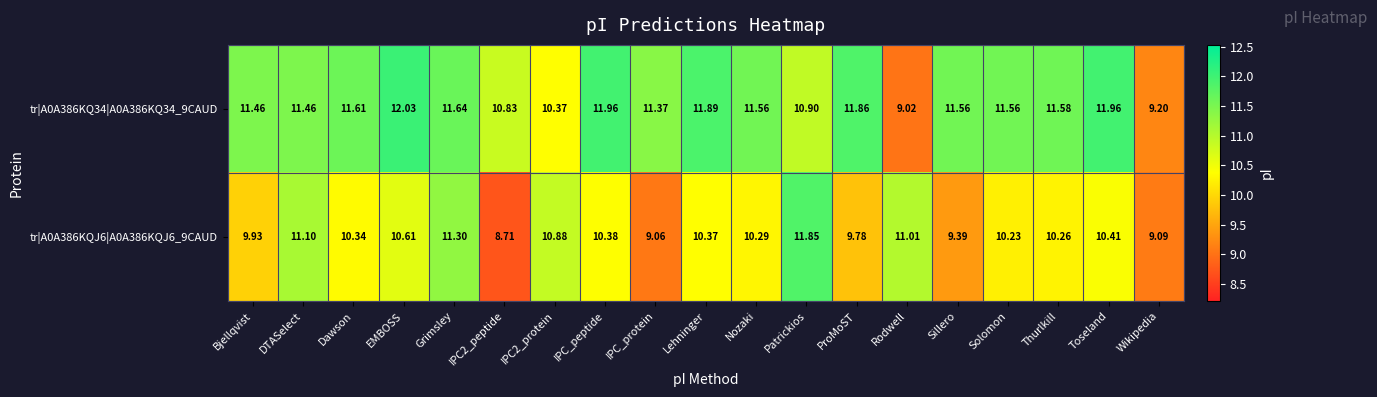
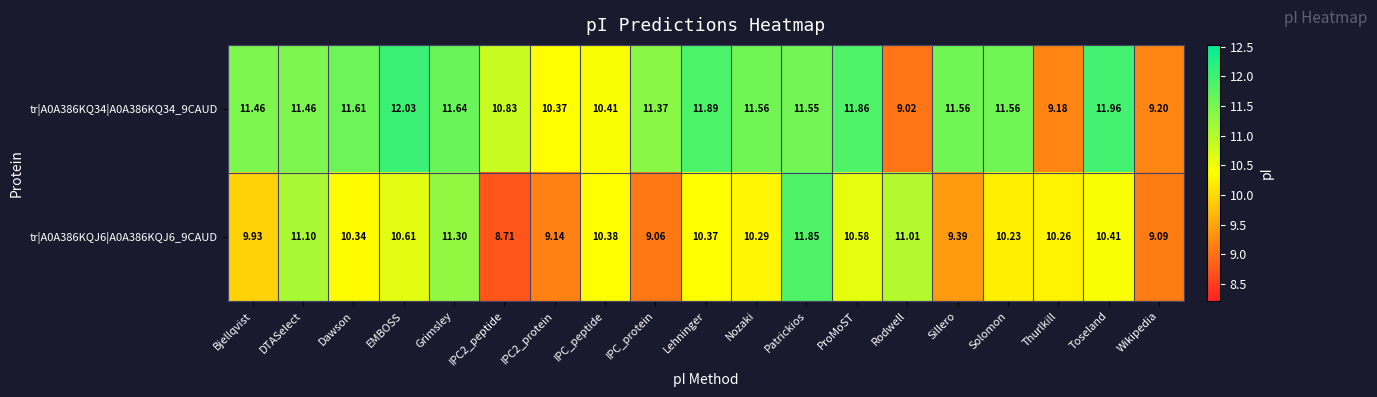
tr|A0A386KQ34|A0A386KQ34_9CAUD, IPC_peptide: 11.96 -> 10.41
tr|A0A386KQ34|A0A386KQ34_9CAUD, Patrickios: 10.90 -> 11.55
tr|A0A386KQ34|A0A386KQ34_9CAUD, Thurlkill: 11.58 -> 9.18
tr|A0A386KQJ6|A0A386KQJ6_9CAUD, IPC2_protein: 10.88 -> 9.14
tr|A0A386KQJ6|A0A386KQJ6_9CAUD, ProMoST: 9.78 -> 10.58
